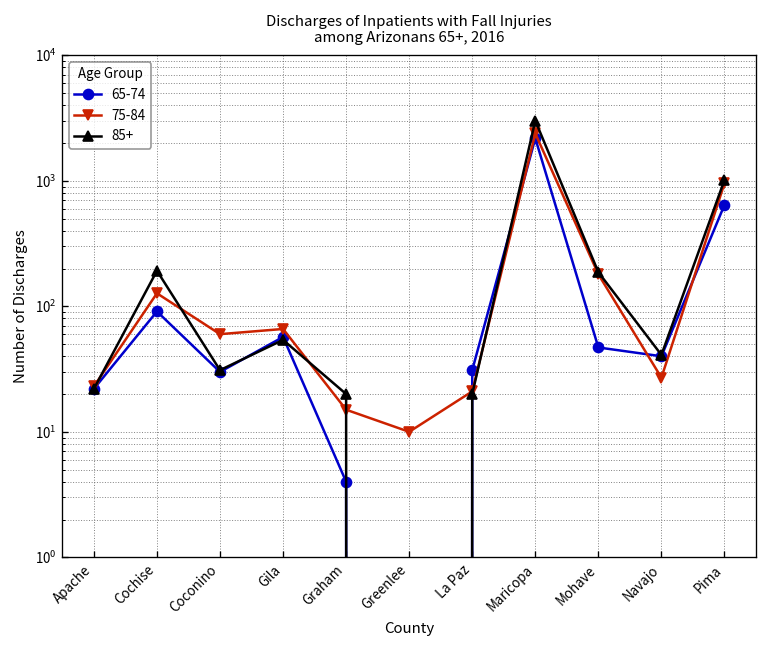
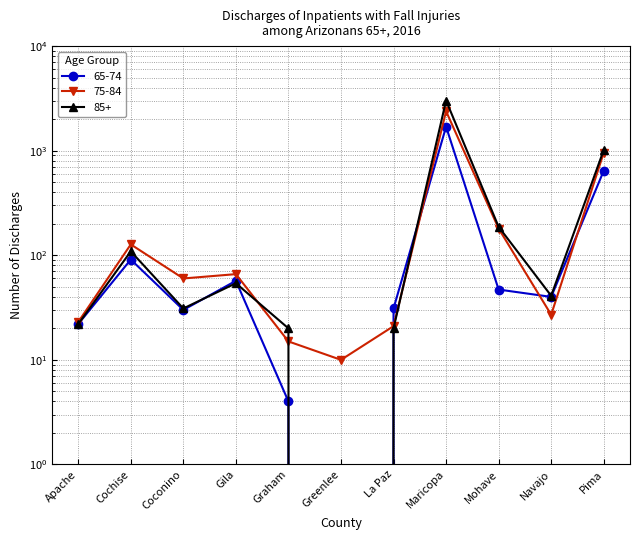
85+, Cochise: 190 -> 110
65-74, Maricopa: 2200 -> 1700
